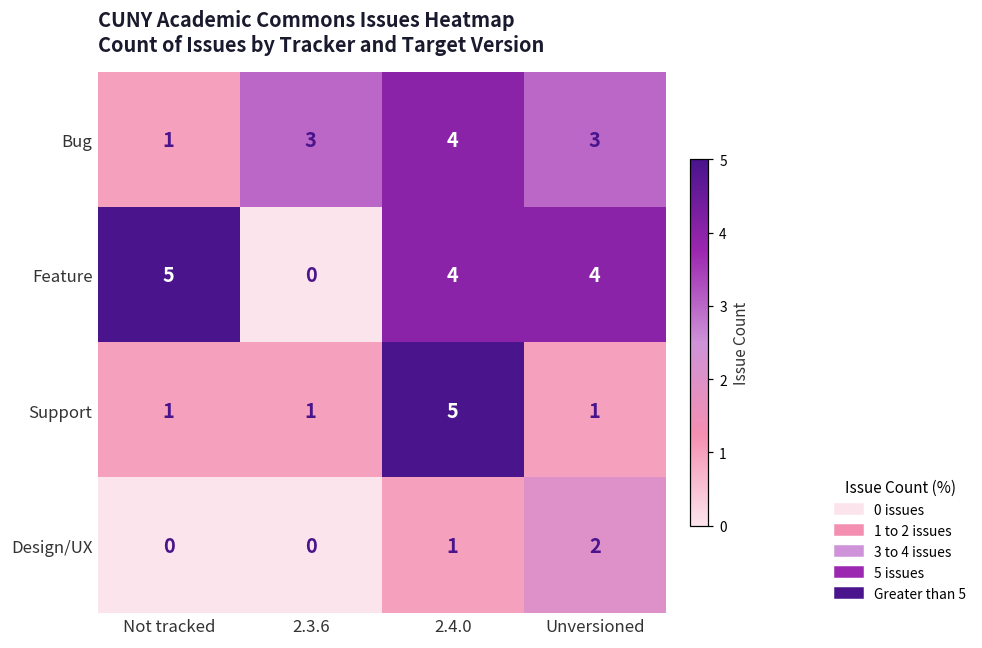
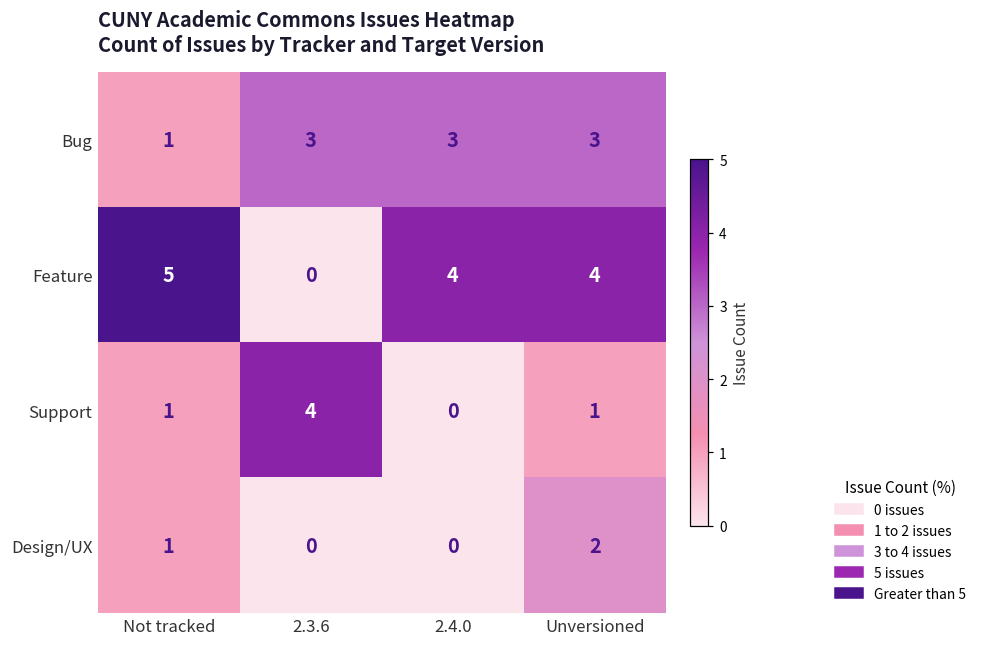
Bug, 2.4.0: 4 -> 3
Support, 2.3.6: 1 -> 4
Support, 2.4.0: 5 -> 0
Design/UX, Not tracked: 0 -> 1
Design/UX, 2.4.0: 1 -> 0
